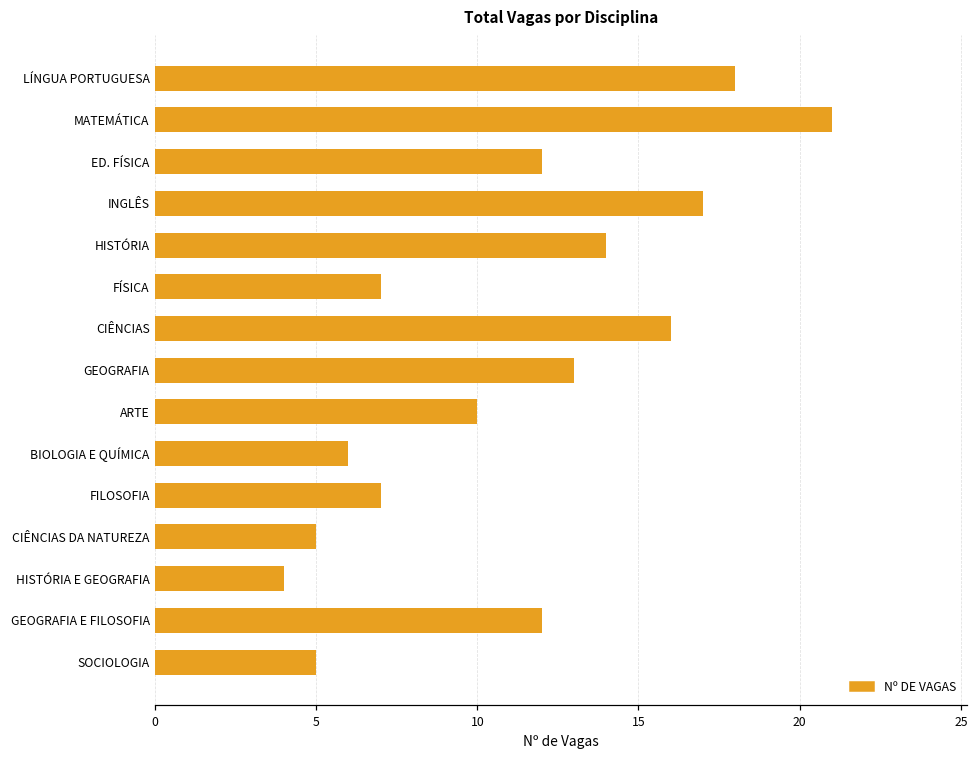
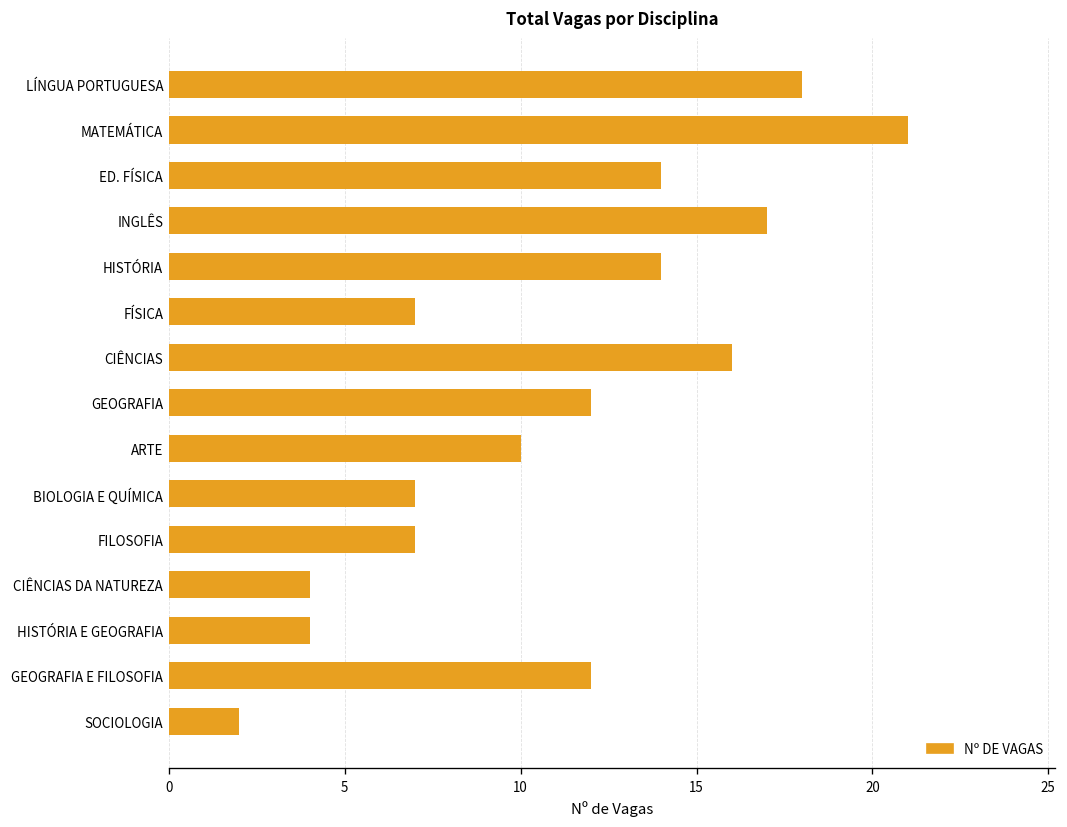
ED. FÍSICA: 12 -> 14
GEOGRAFIA: 13 -> 12
BIOLOGIA E QUÍMICA: 6 -> 7
CIÊNCIAS DA NATUREZA: 5 -> 4
SOCIOLOGIA: 5 -> 2
